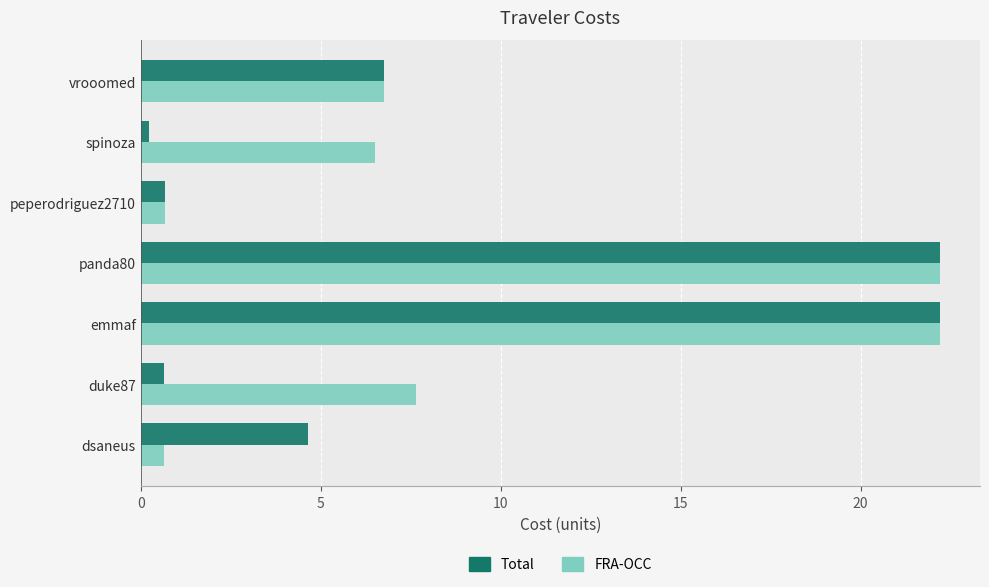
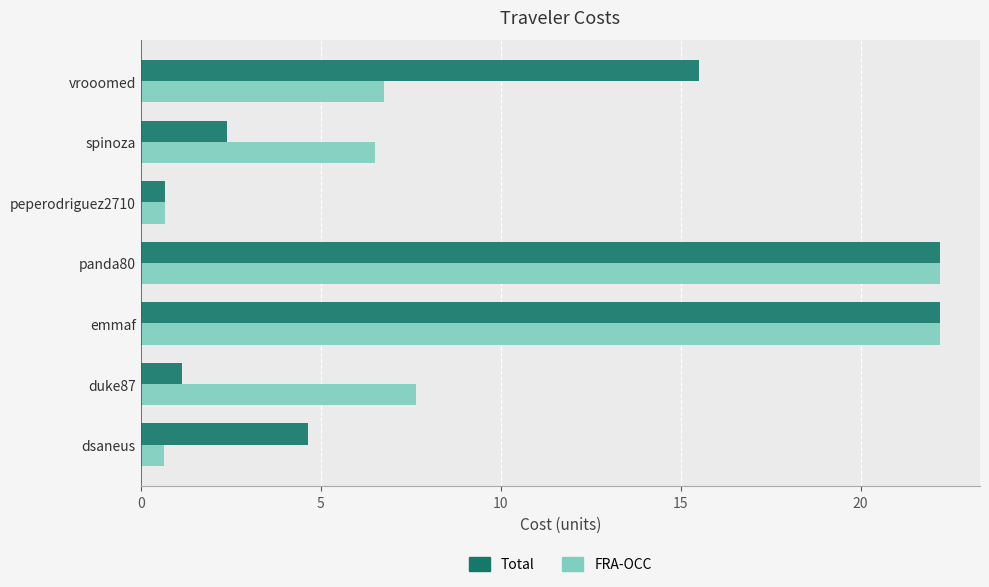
Total, vrooomed: 6.8 -> 15.5
Total, spinoza: 0.2 -> 2.4
Total, duke87: 0.7 -> 1.1
